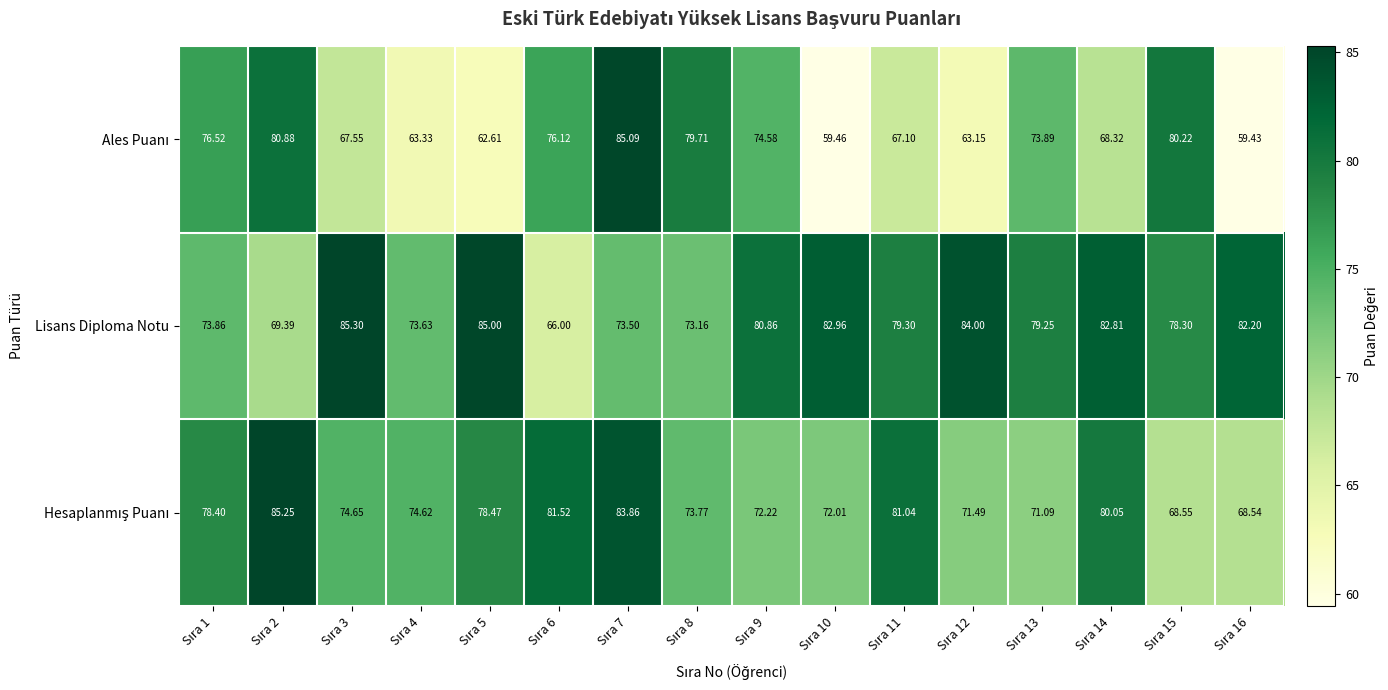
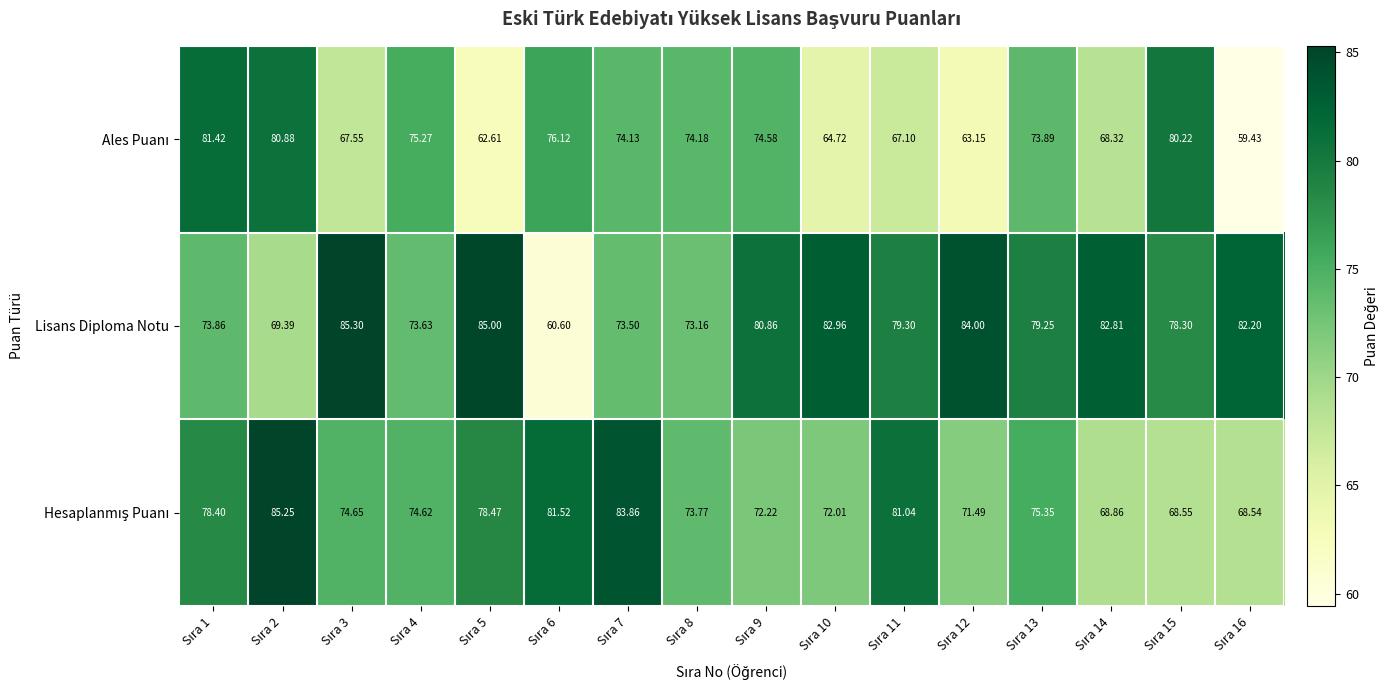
Ales Puanı, Sıra 1: 76.52 -> 81.42
Ales Puanı, Sıra 4: 63.33 -> 75.27
Ales Puanı, Sıra 7: 85.09 -> 74.13
Ales Puanı, Sıra 8: 79.71 -> 74.18
Ales Puanı, Sıra 10: 59.46 -> 64.72
Lisans Diploma Notu, Sıra 6: 66.00 -> 60.60
Hesaplanmış Puanı, Sıra 13: 71.09 -> 75.35
Hesaplanmış Puanı, Sıra 14: 80.05 -> 68.86
